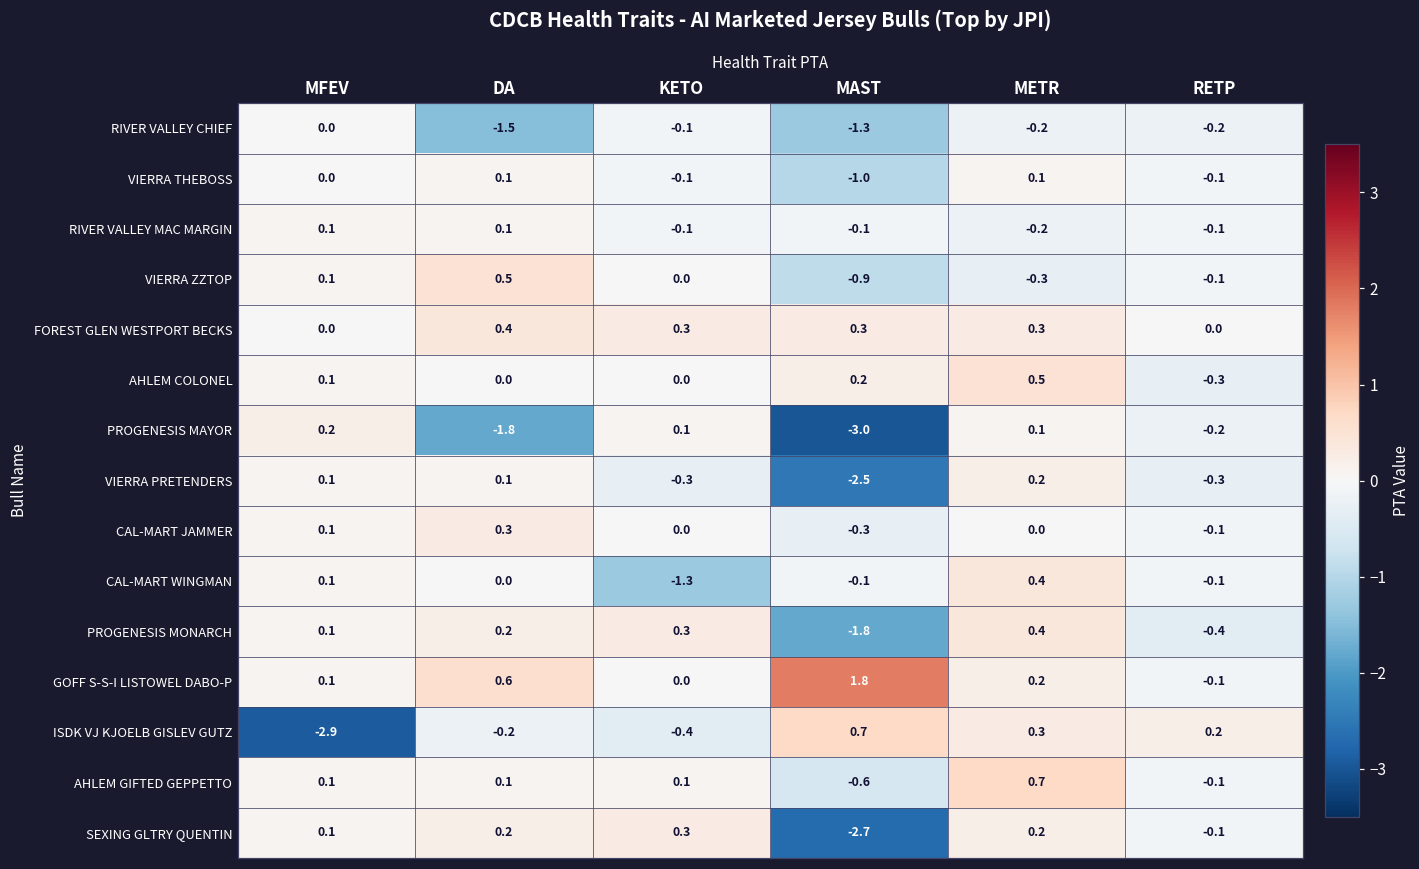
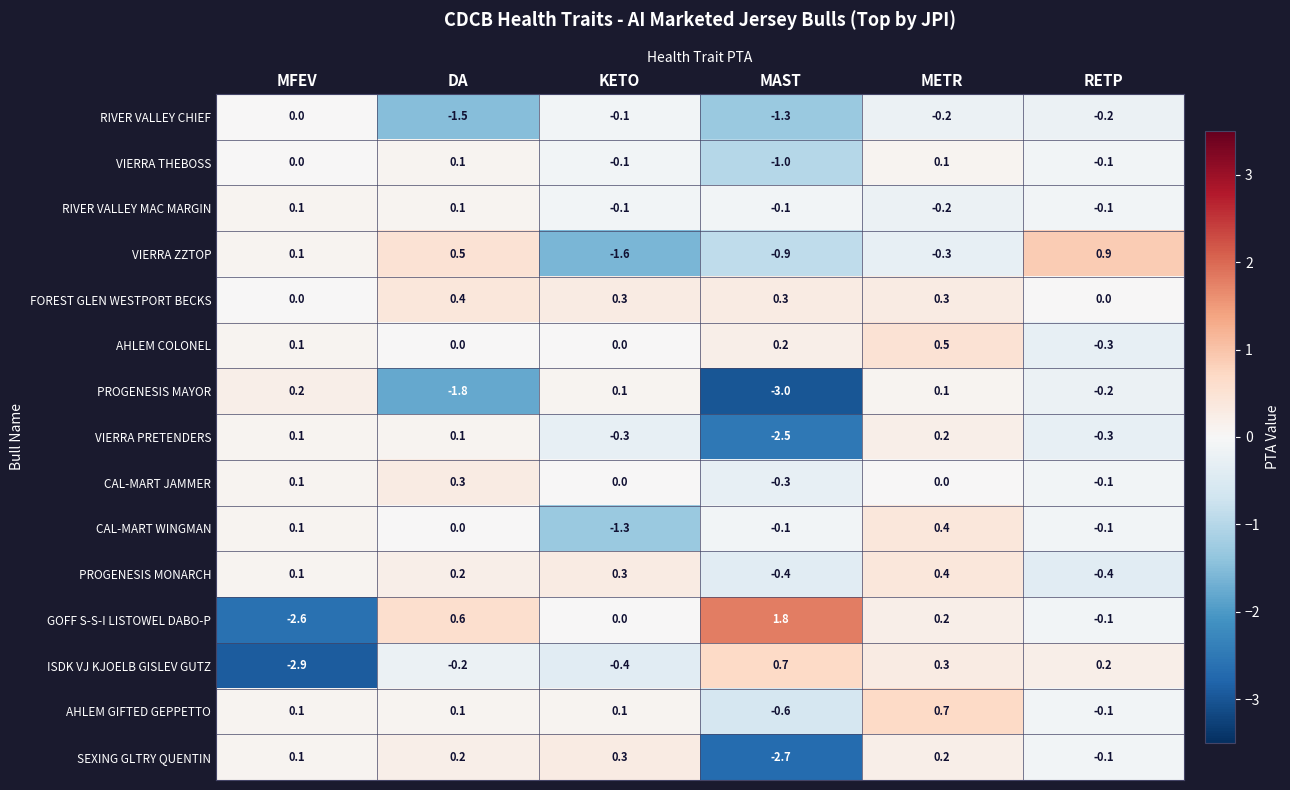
VIERRA ZZTOP, KETO: 0.0 -> -1.6
VIERRA ZZTOP, RETP: -0.1 -> 0.9
PROGENESIS MONARCH, MAST: -1.8 -> -0.4
GOFF S-S-I LISTOWEL DABO-P, MFEV: 0.1 -> -2.6
